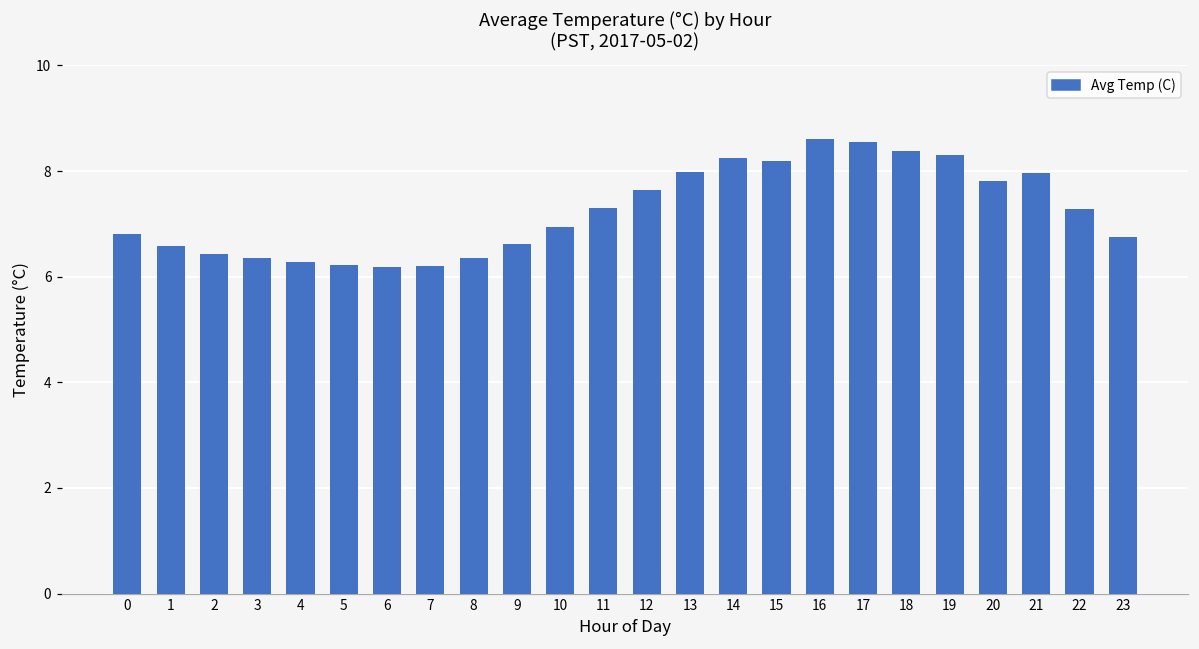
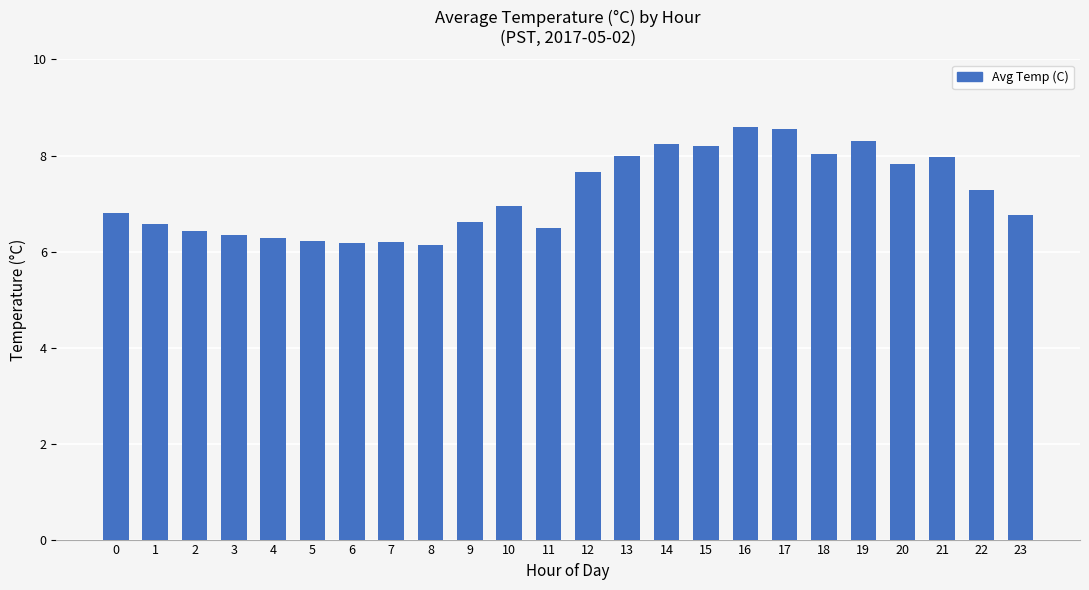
8: 6.4 -> 6.1
11: 7.3 -> 6.5
18: 8.4 -> 8.0
